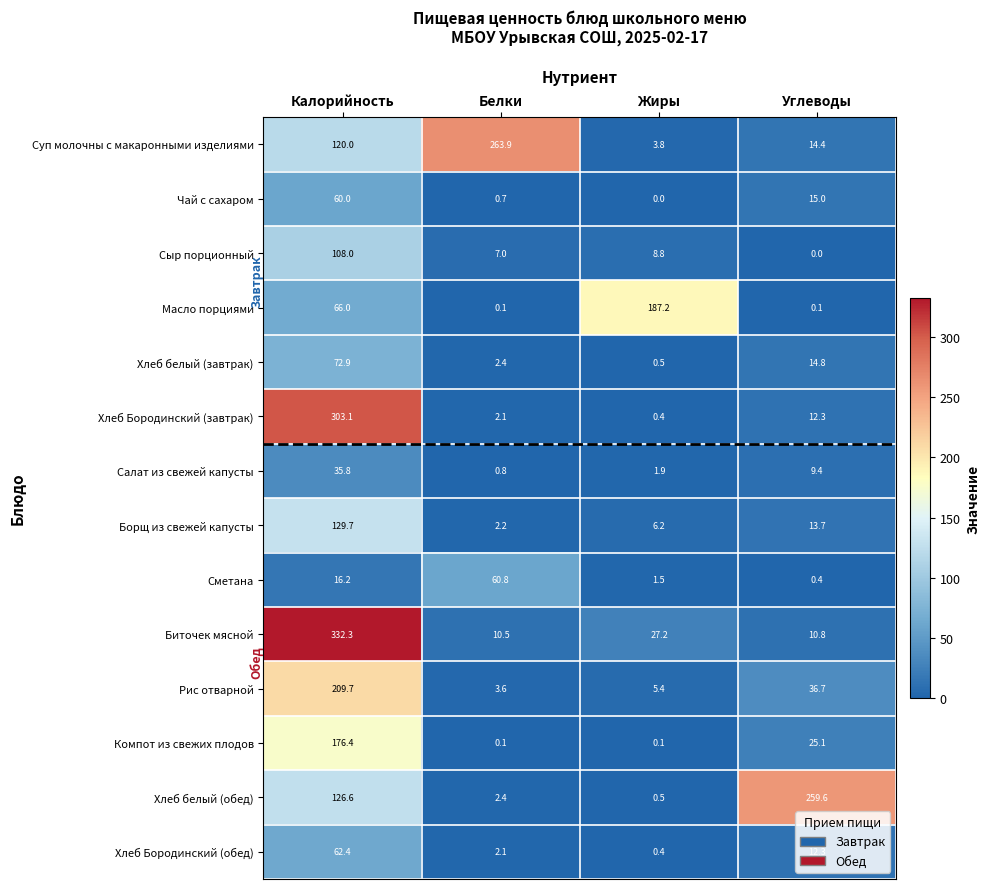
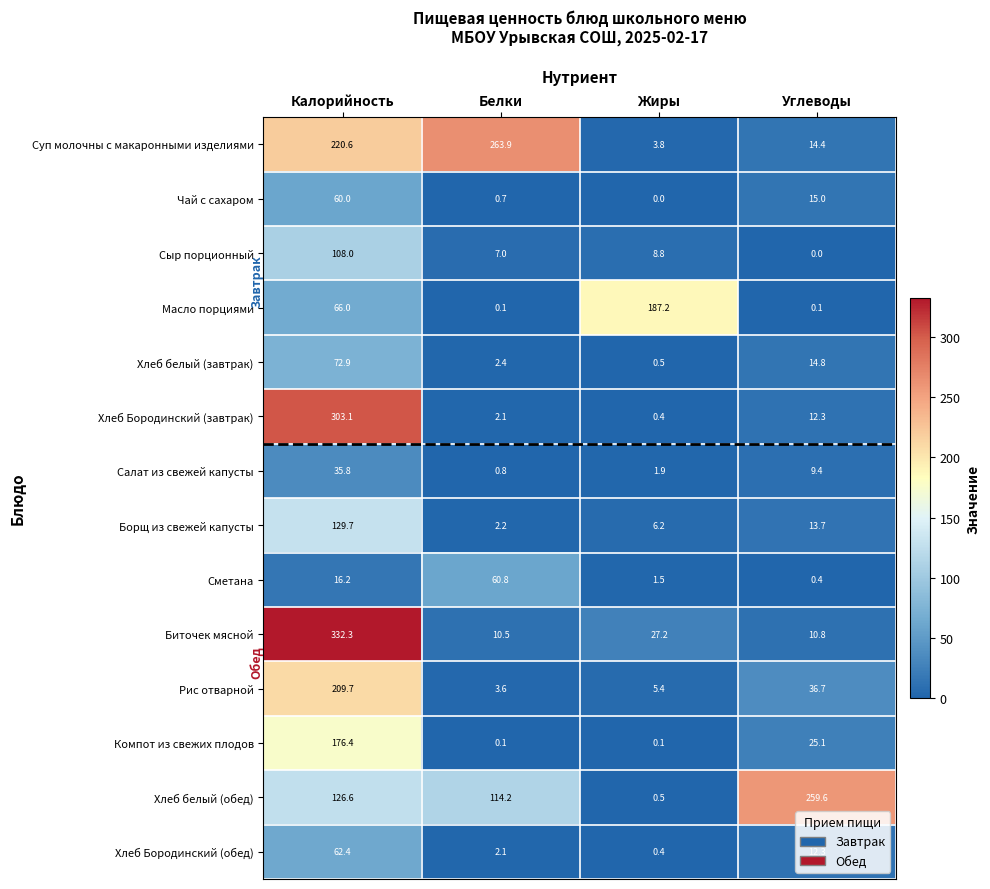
Суп молочны с макаронными изделиями, Калорийность: 120.0 -> 220.6
Хлеб белый (обед), Белки: 2.4 -> 114.2
